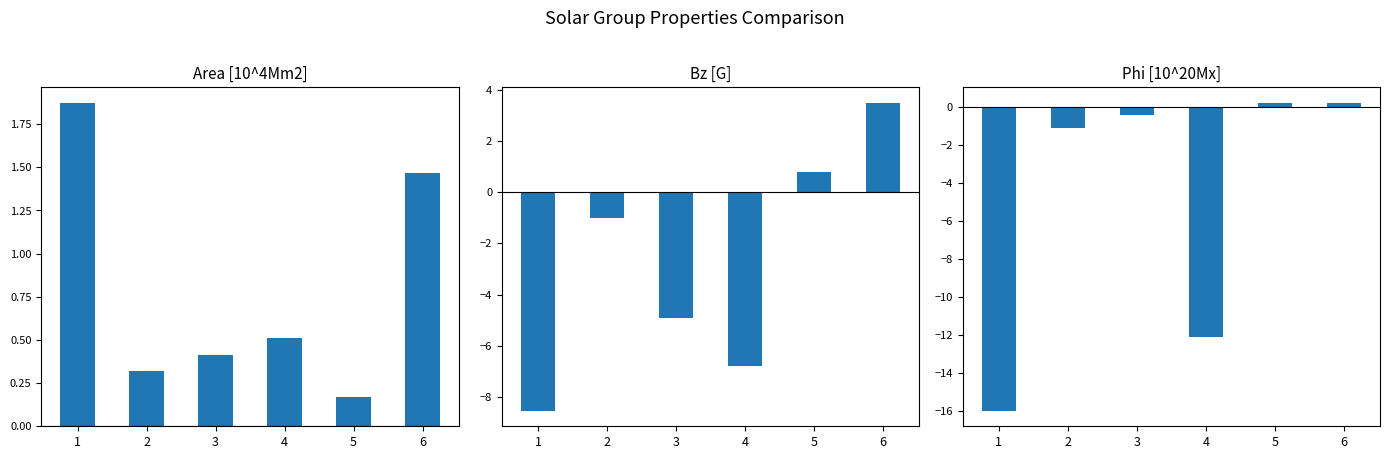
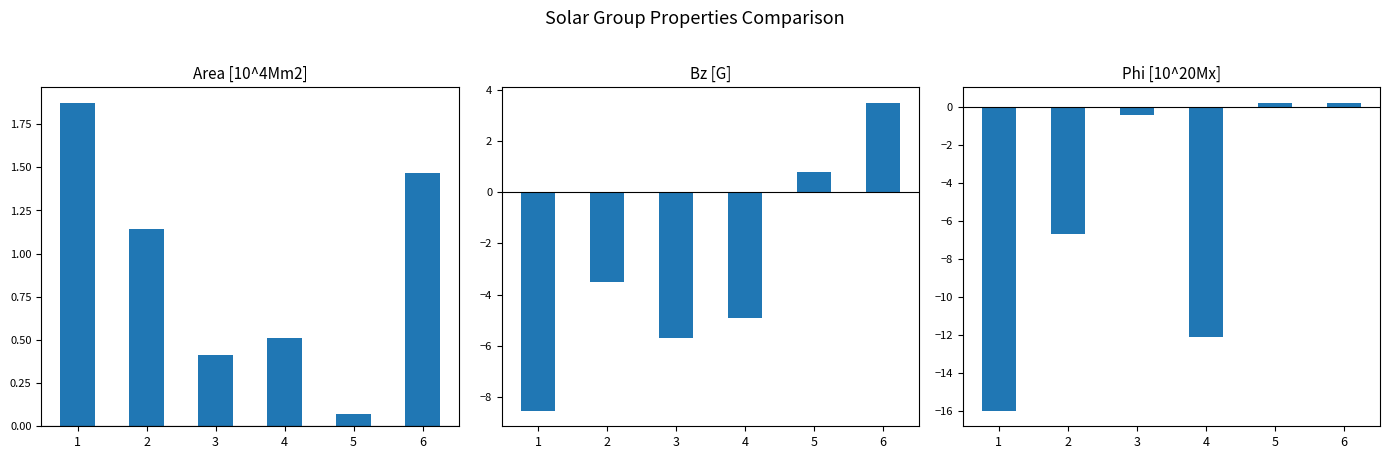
Area [10^4Mm2], 2: 0.32 -> 1.14
Area [10^4Mm2], 5: 0.17 -> 0.07
Bz [G], 2: -1.0 -> -3.5
Bz [G], 3: -4.9 -> -5.7
Bz [G], 4: -6.8 -> -4.9
Phi [10^20Mx], 2: -1.1 -> -6.7
